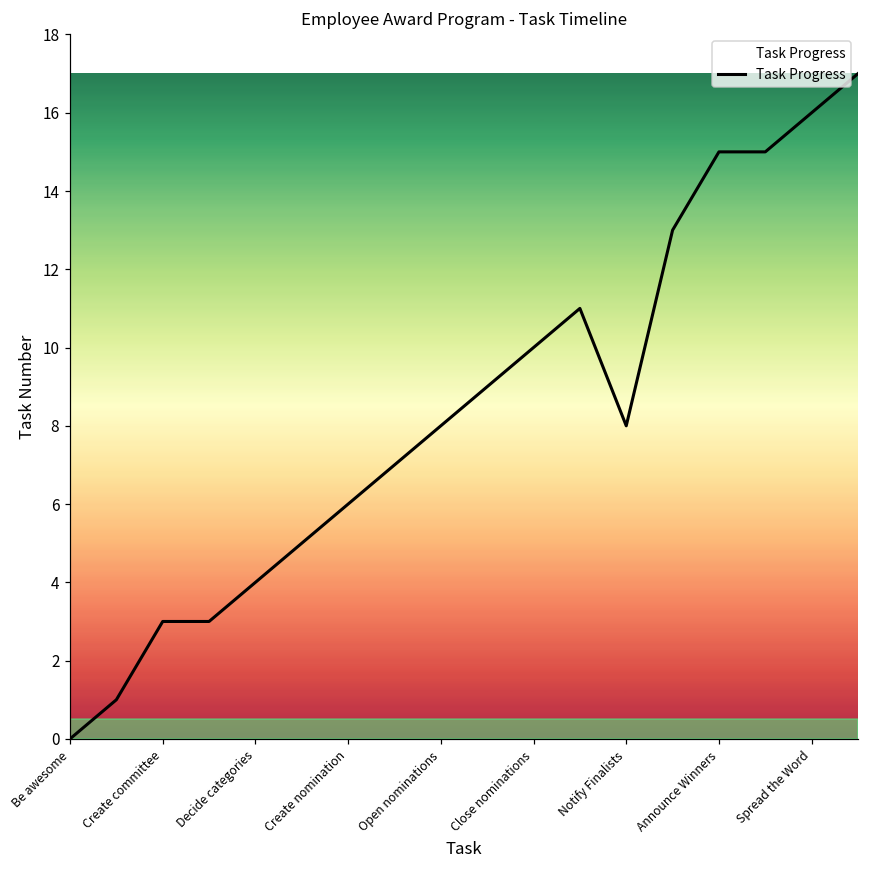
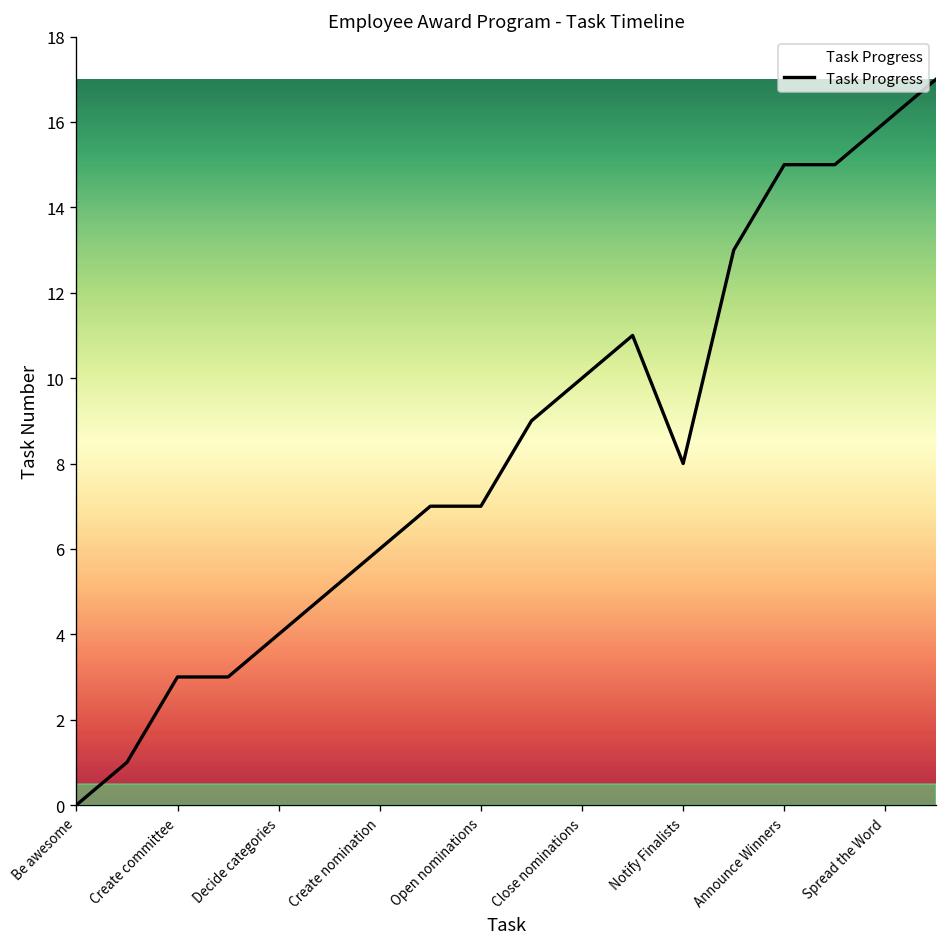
Open nominations: 8 -> 7
